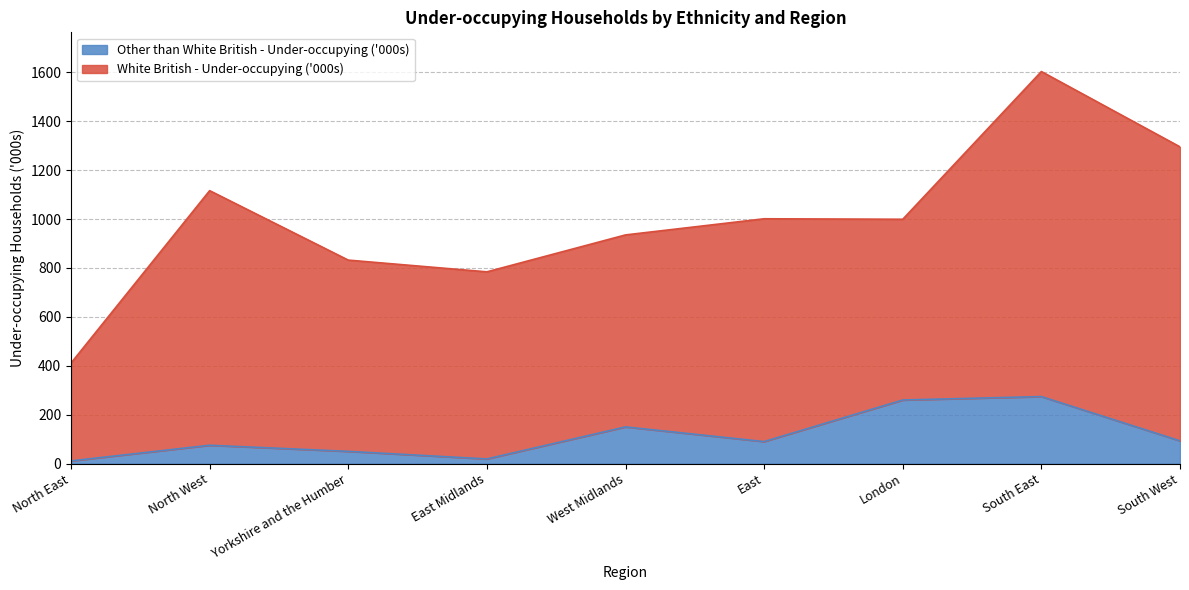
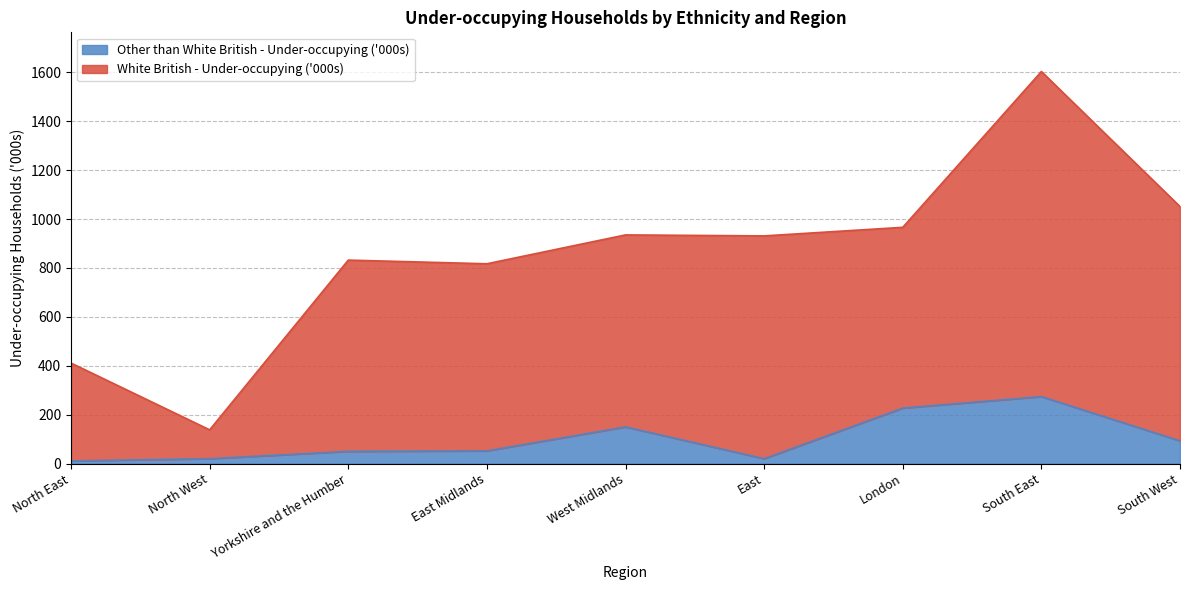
Other than White British - Under-occupying ('000s), North West: 80 -> 20
White British - Under-occupying ('000s), North West: 1040 -> 120
Other than White British - Under-occupying ('000s), East Midlands: 20 -> 50
Other than White British - Under-occupying ('000s), East: 90 -> 20
Other than White British - Under-occupying ('000s), London: 260 -> 230
White British - Under-occupying ('000s), South West: 1200 -> 960
